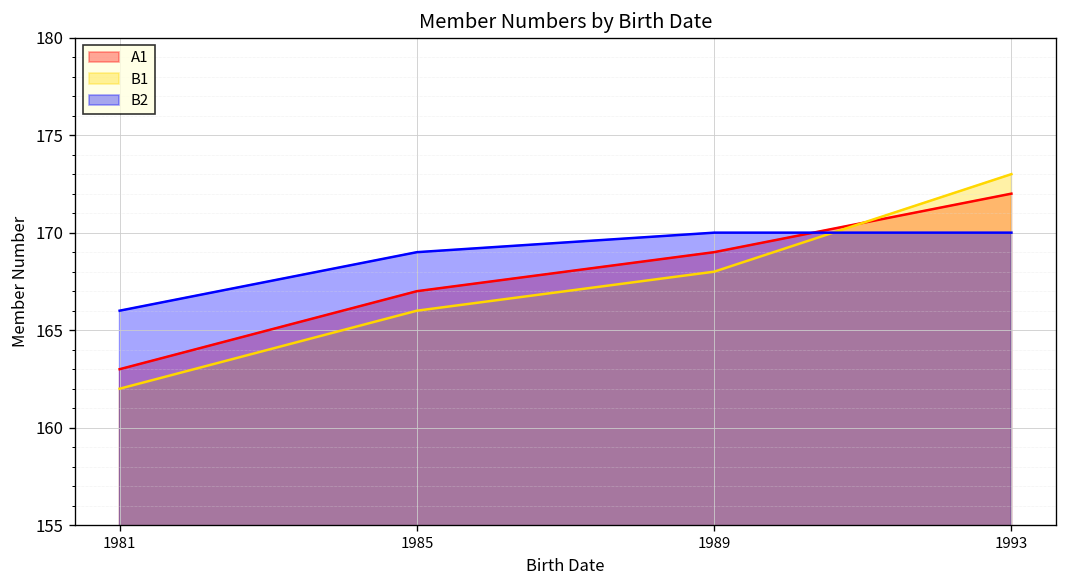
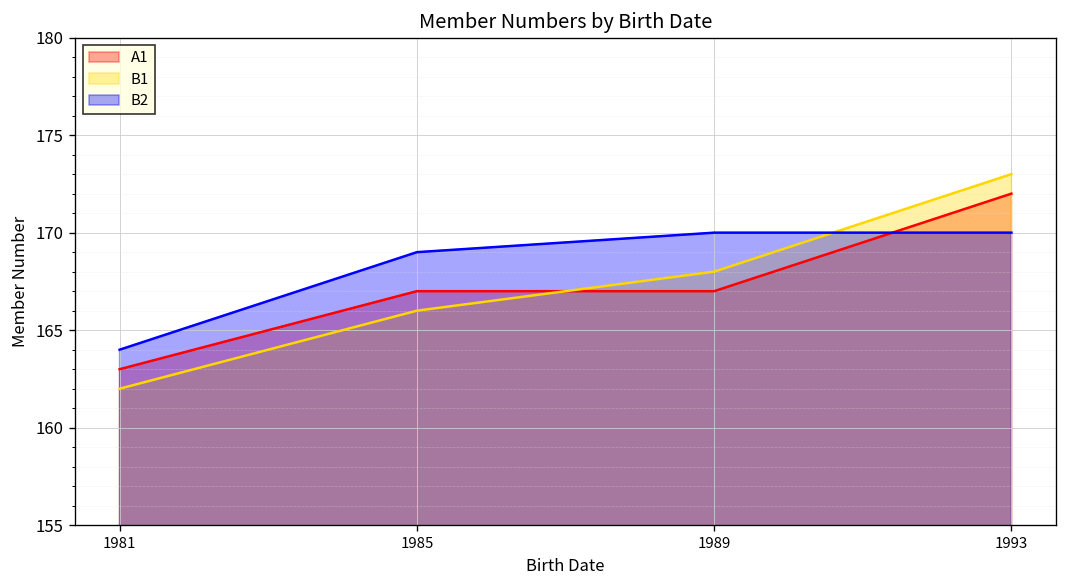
B2, 1981: 166 -> 164
A1, 1989: 169 -> 167
